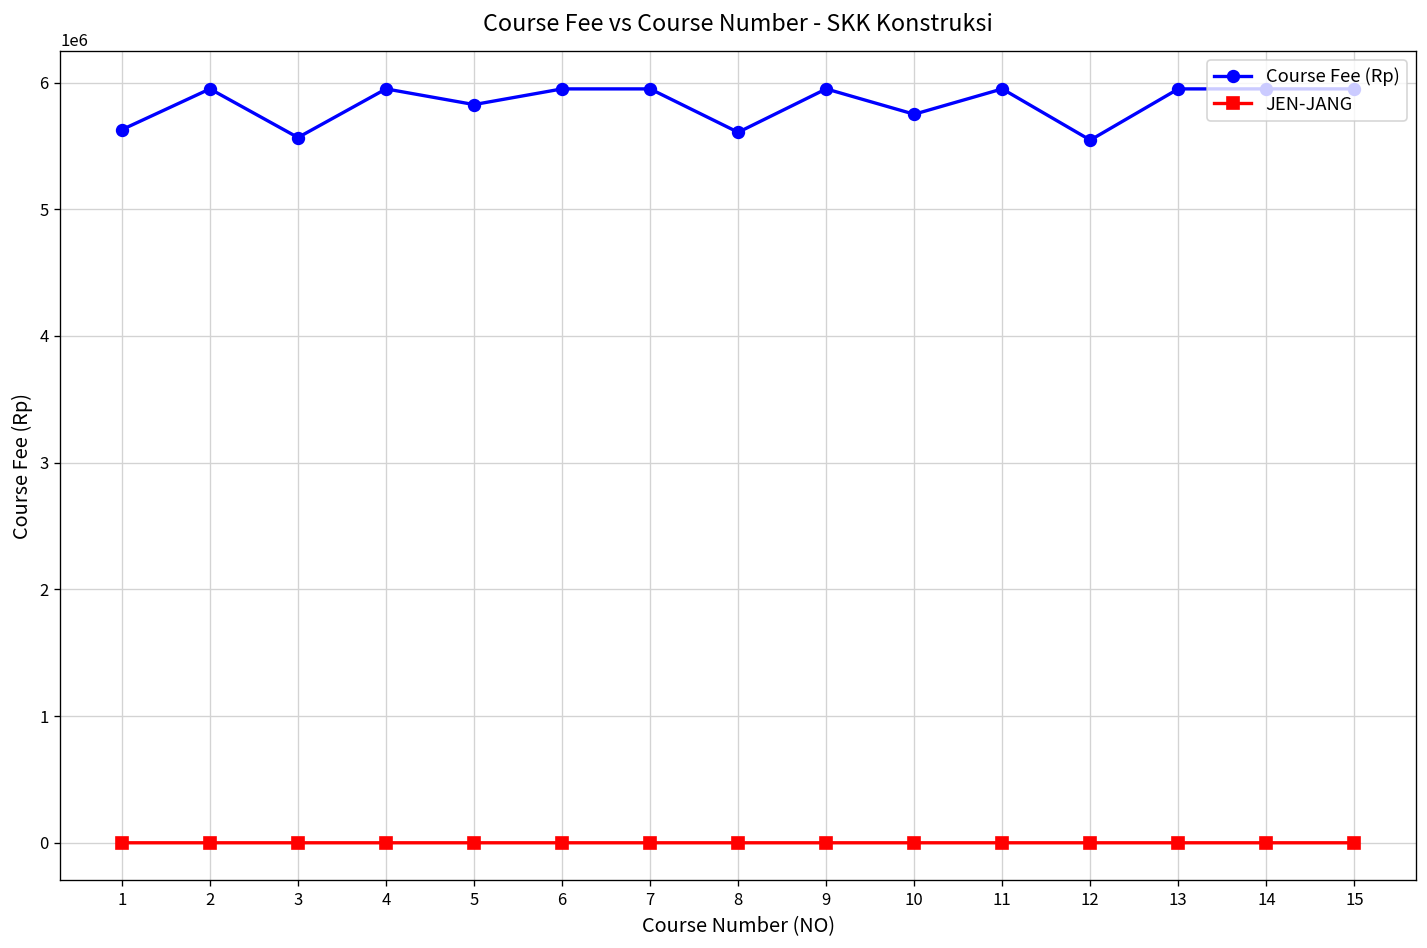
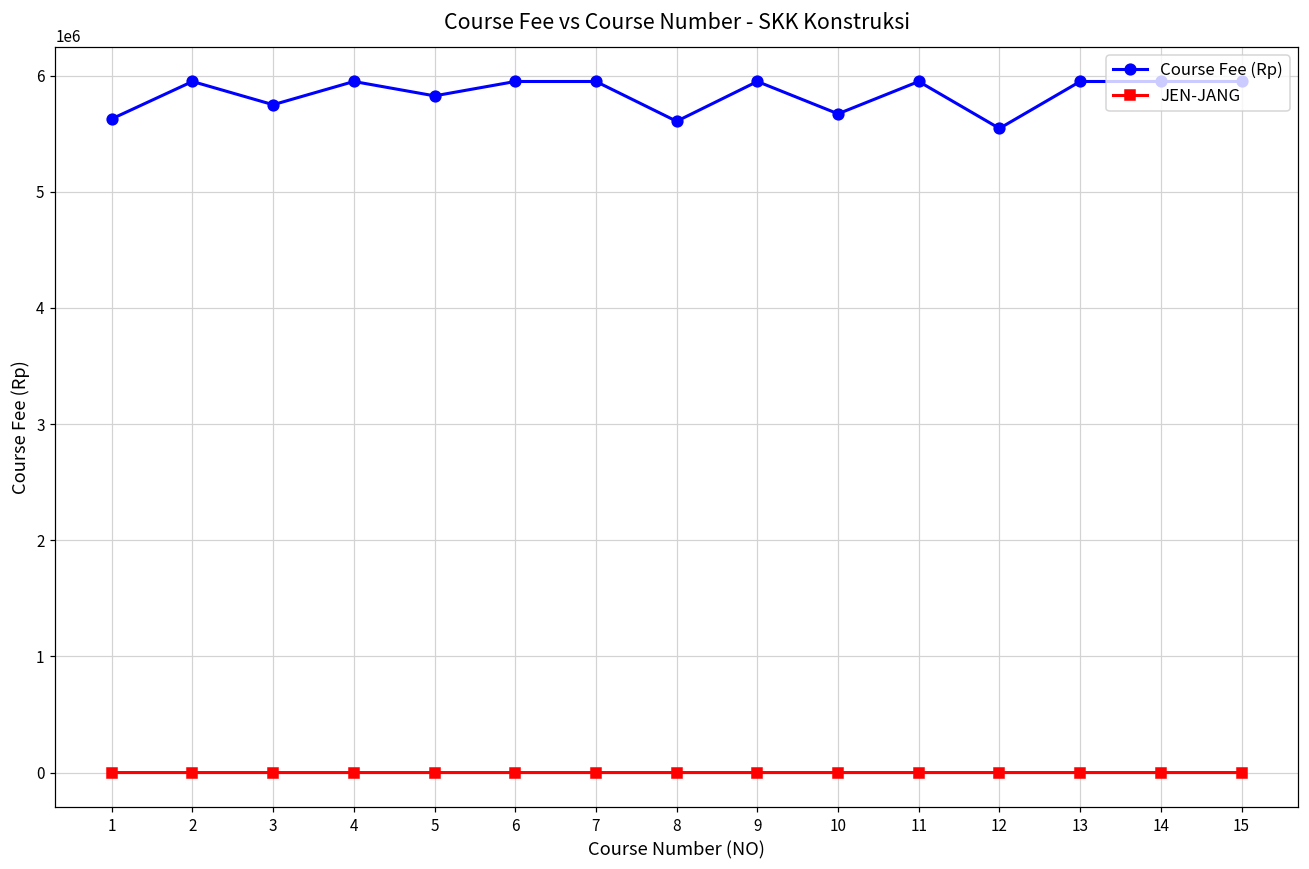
Course Fee (Rp), 3: 5570000 -> 5750000
Course Fee (Rp), 10: 5750000 -> 5670000
